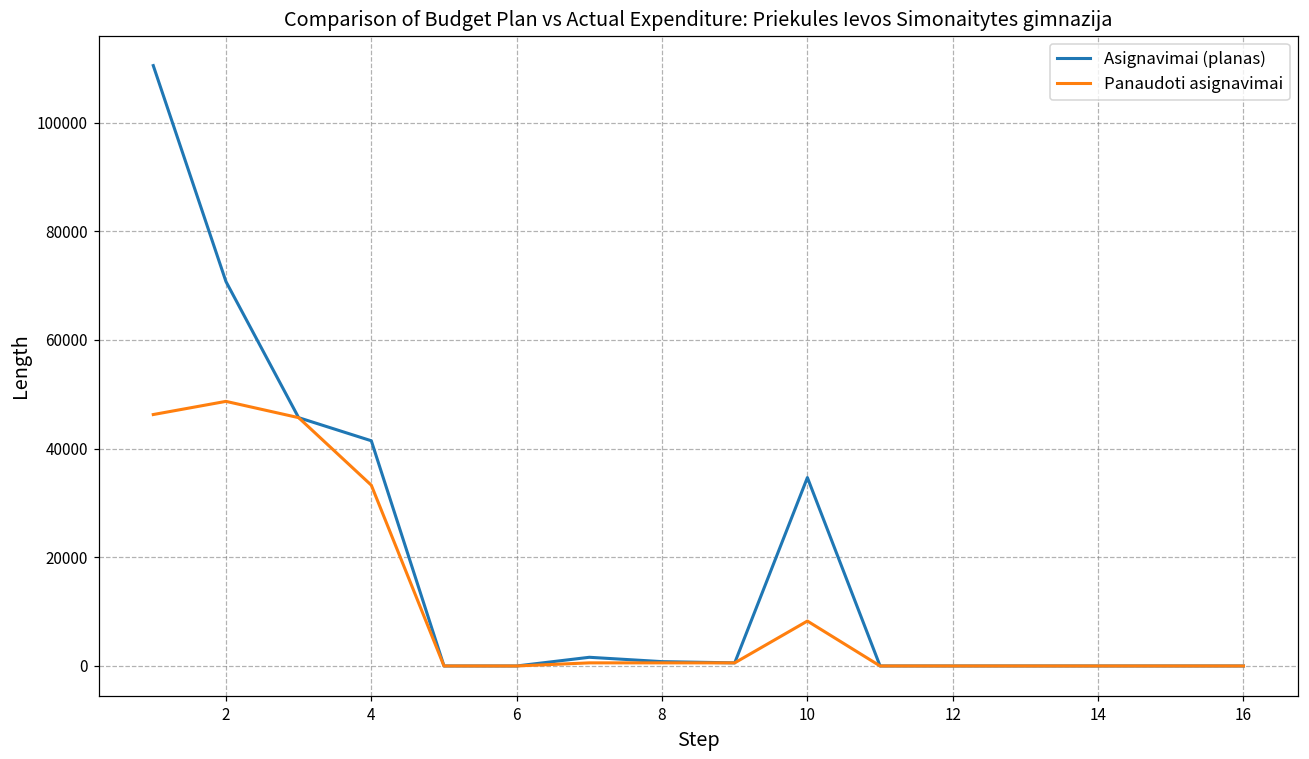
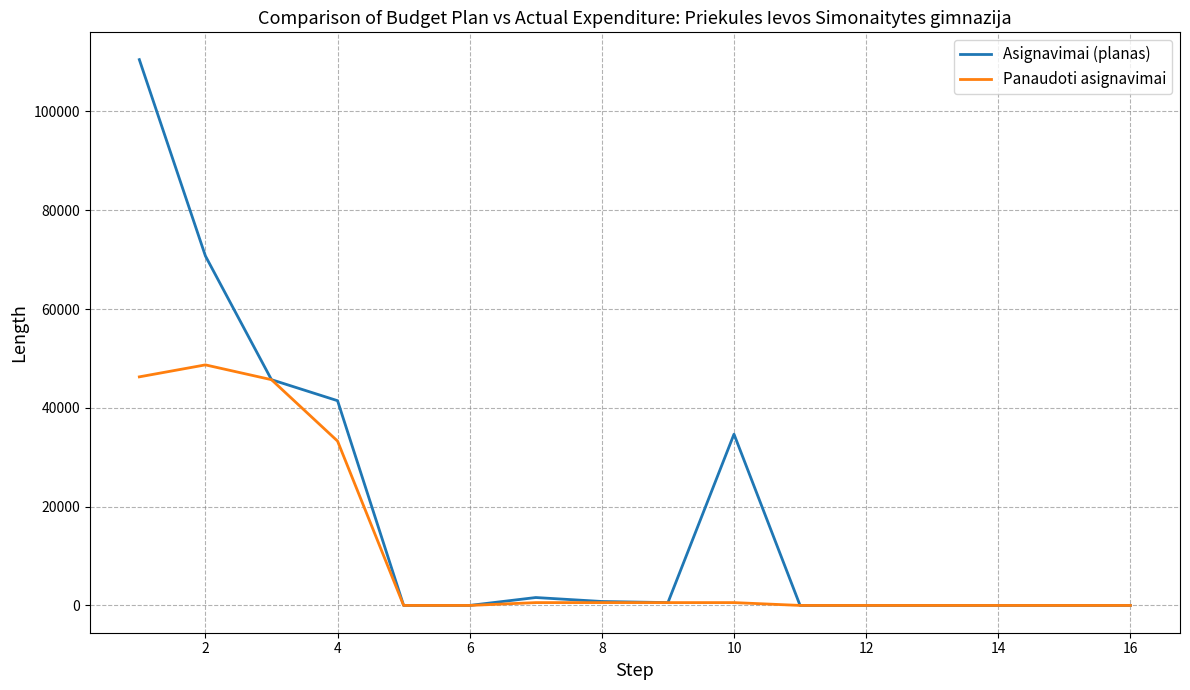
Panaudoti asignavimai, 10: 8000 -> 1000
